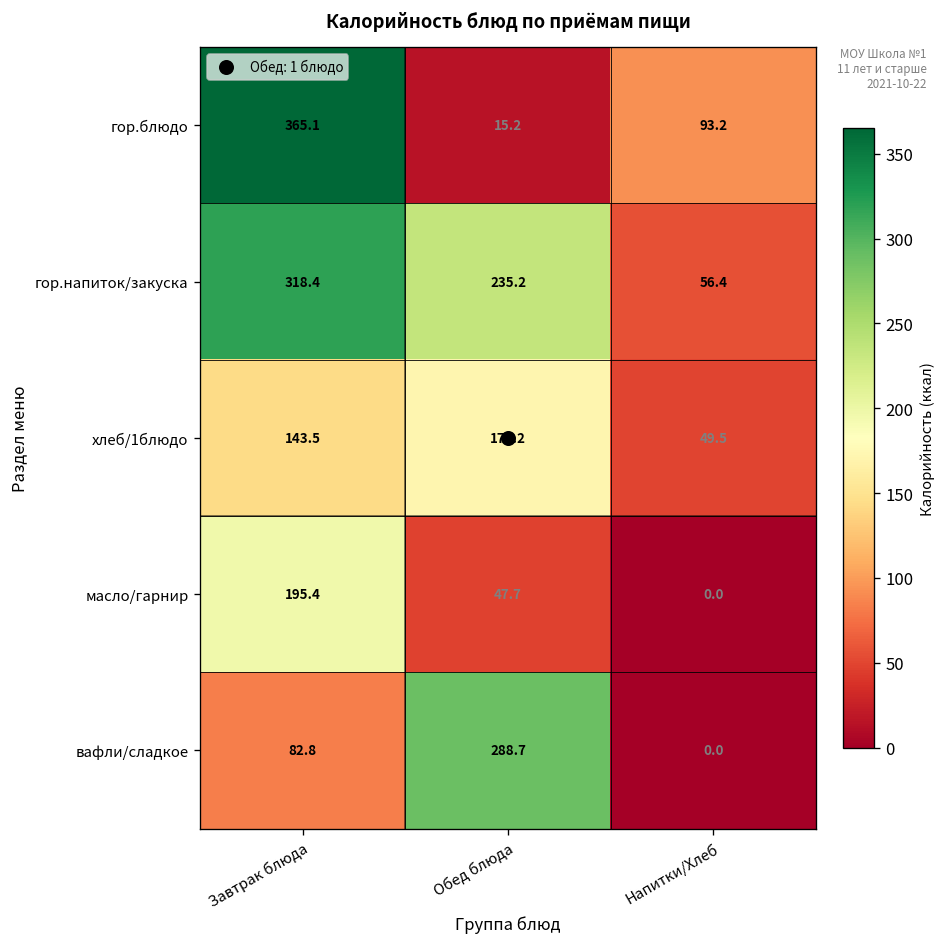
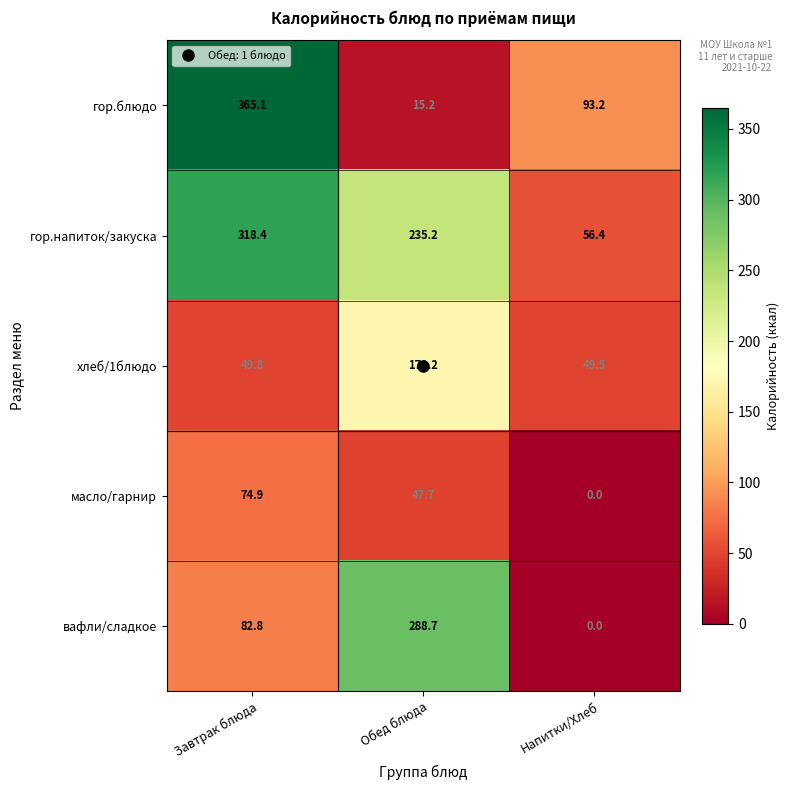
хлеб/1блюдо, Завтрак блюда: 143.5 -> 49.8
масло/гарнир, Завтрак блюда: 195.4 -> 74.9
